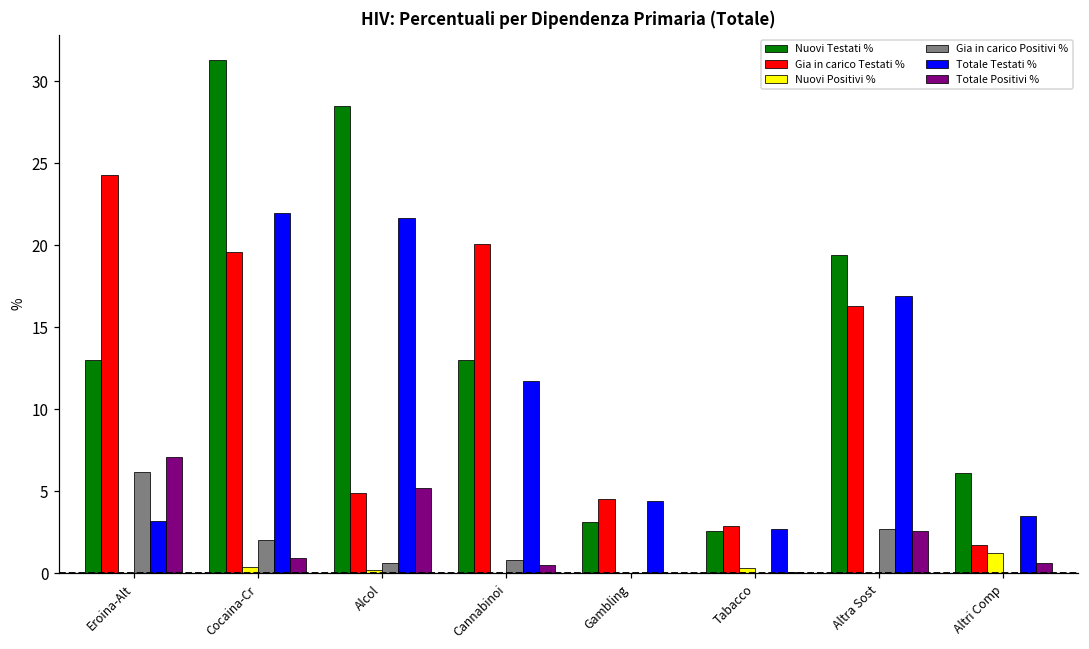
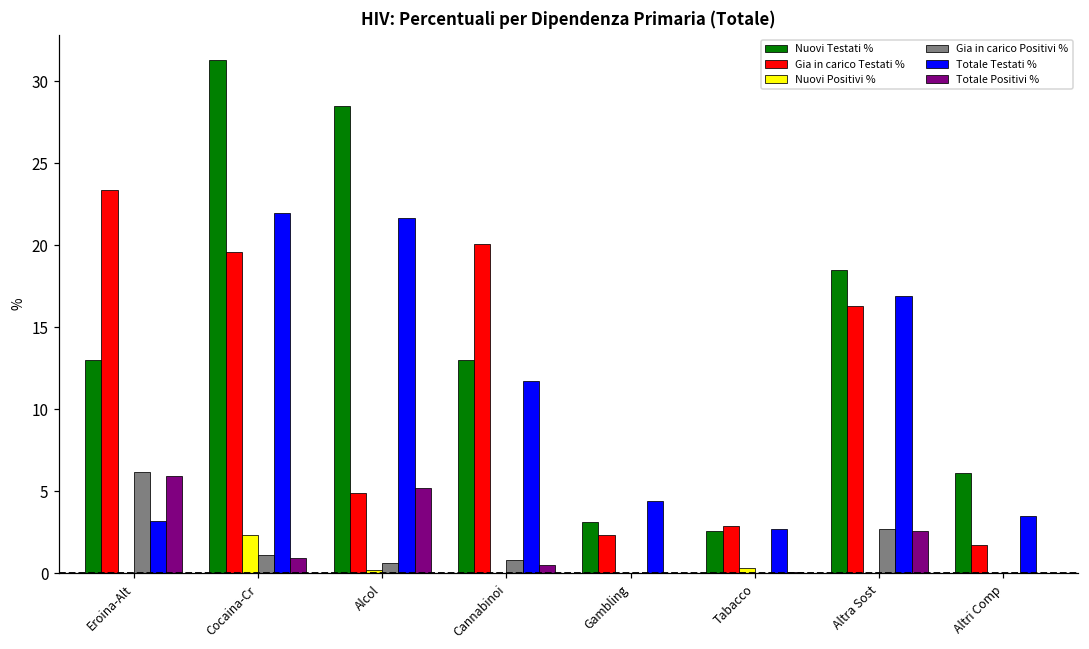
Gia in carico Testati %, Eroina-Alt: 24.3 -> 23.4
Totale Positivi %, Eroina-Alt: 7.1 -> 5.9
Nuovi Positivi %, Cocaina-Cr: 0.4 -> 2.3
Gia in carico Positivi %, Cocaina-Cr: 2.0 -> 1.1
Gia in carico Testati %, Gambling: 4.5 -> 2.3
Nuovi Testati %, Altra Sost: 19.4 -> 18.5
Nuovi Positivi %, Altri Comp: 1.2 -> 0.0
Totale Positivi %, Altri Comp: 0.6 -> 0.0
